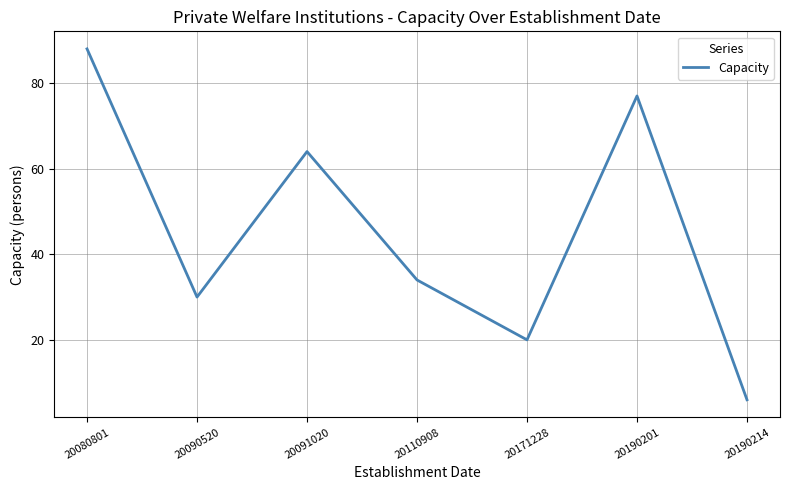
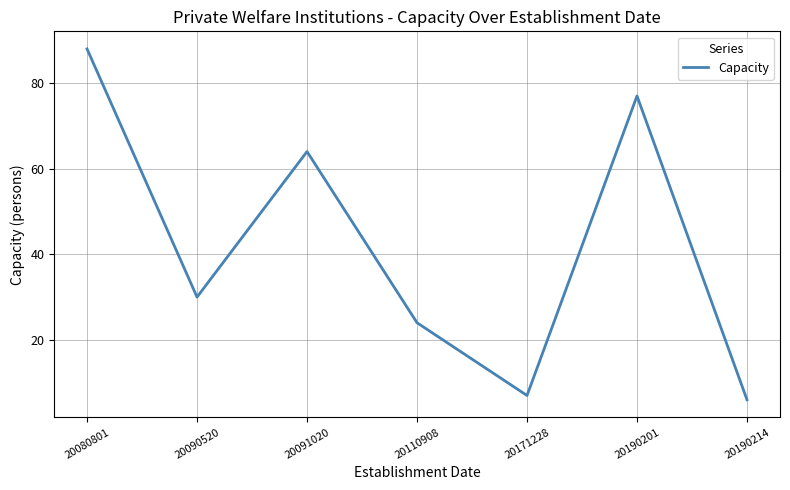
20110908: 34 -> 24
20171228: 20 -> 7
